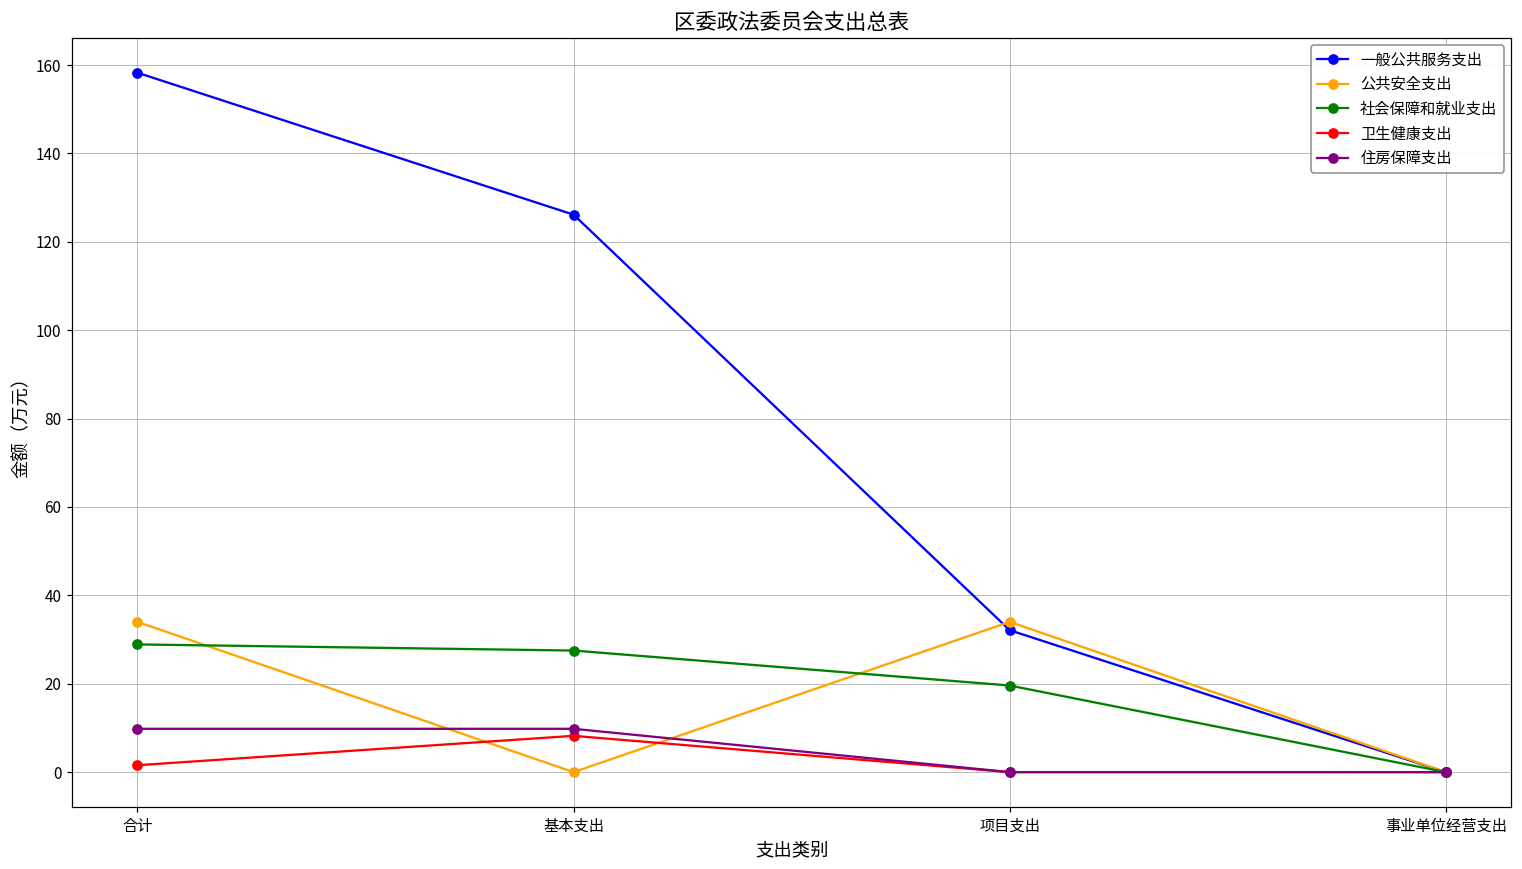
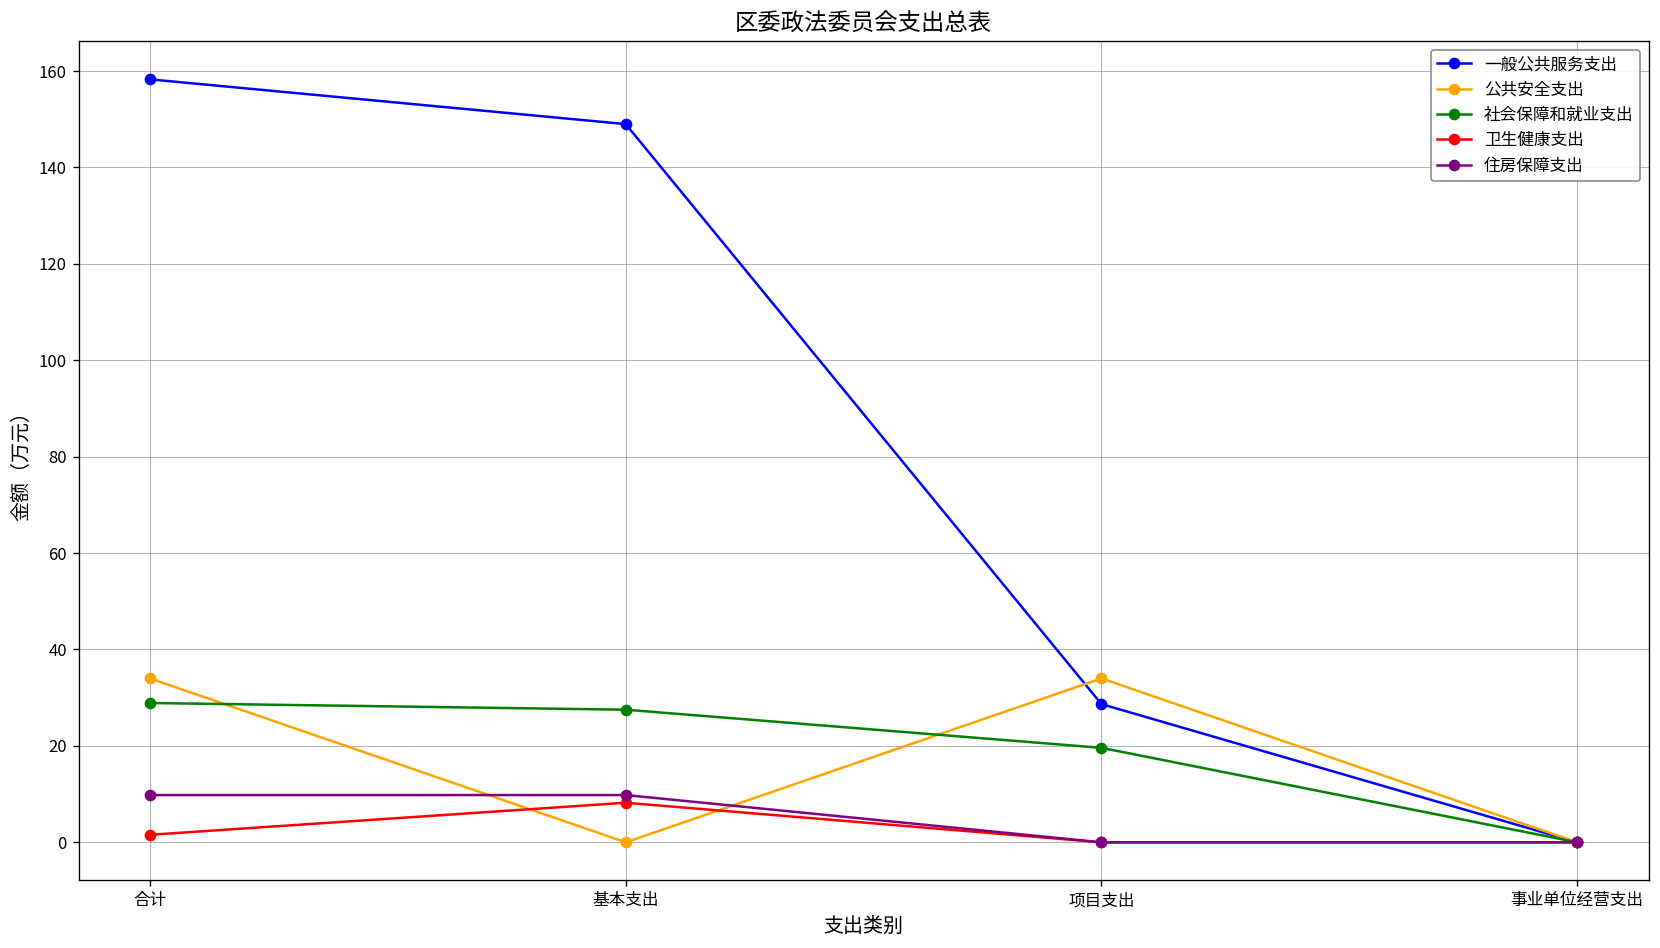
一般公共服务支出, 基本支出: 126 -> 149
一般公共服务支出, 项目支出: 32 -> 29
